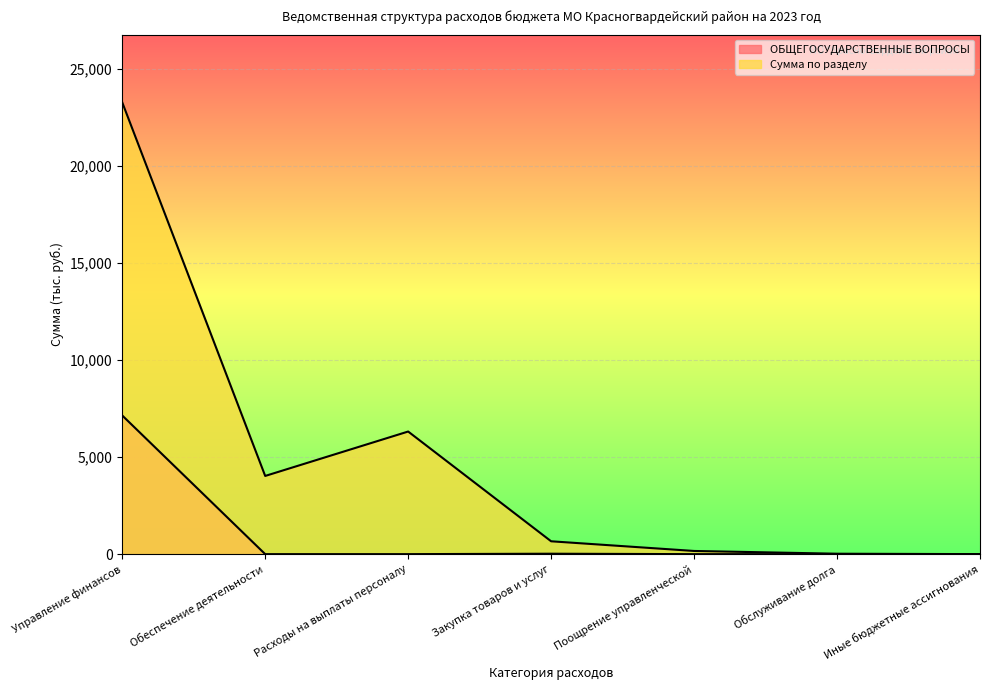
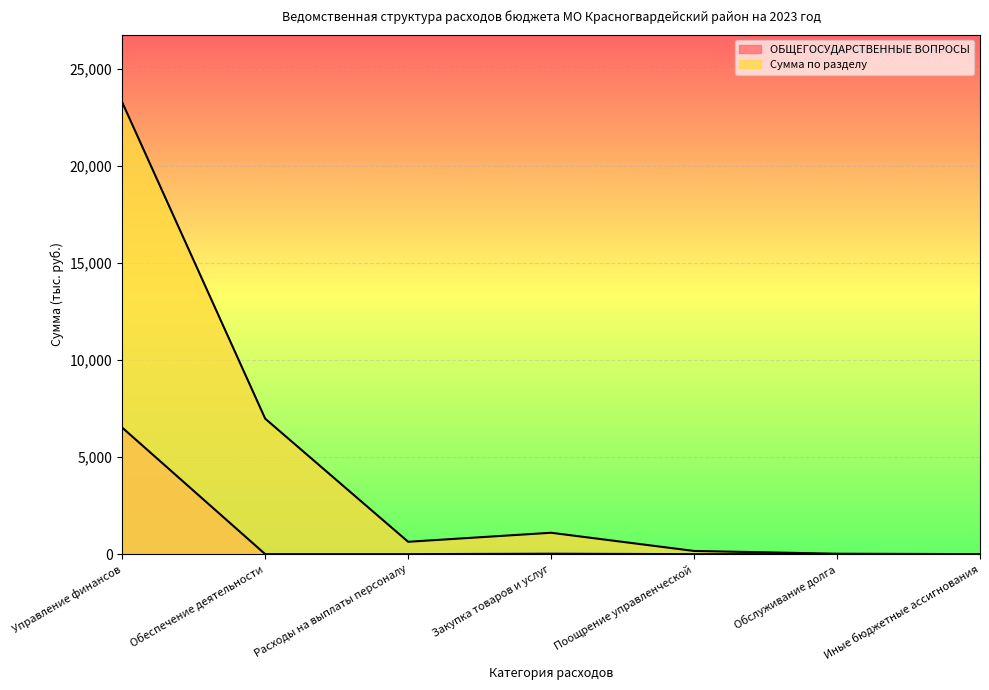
ОБЩЕГОСУДАРСТВЕННЫЕ ВОПРОСЫ, Управление финансов: 7,200 -> 6,500
Сумма по разделу, Обеспечение деятельности: 4,000 -> 7,000
Сумма по разделу, Расходы на выплаты персоналу: 6,300 -> 600
Сумма по разделу, Закупка товаров и услуг: 700 -> 1,100
